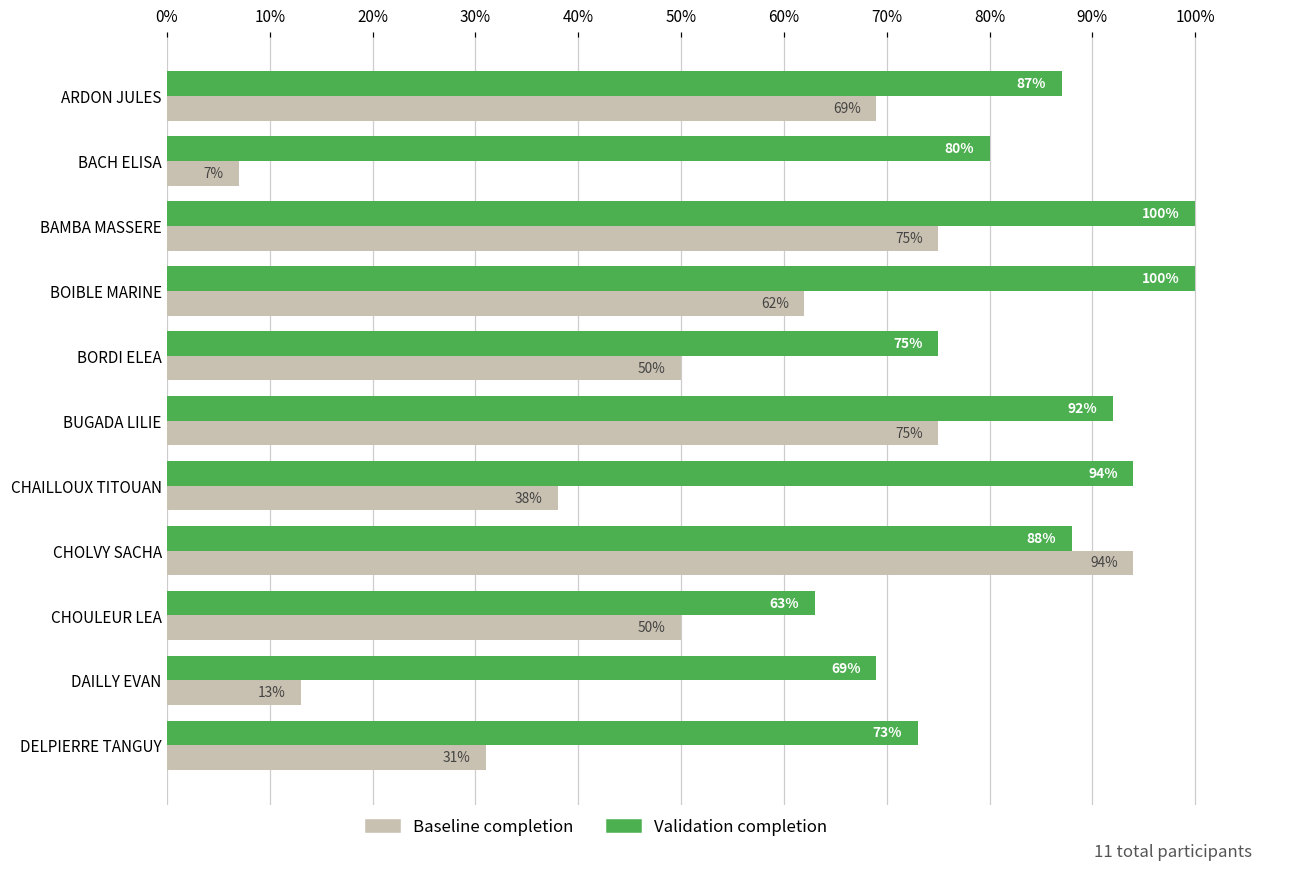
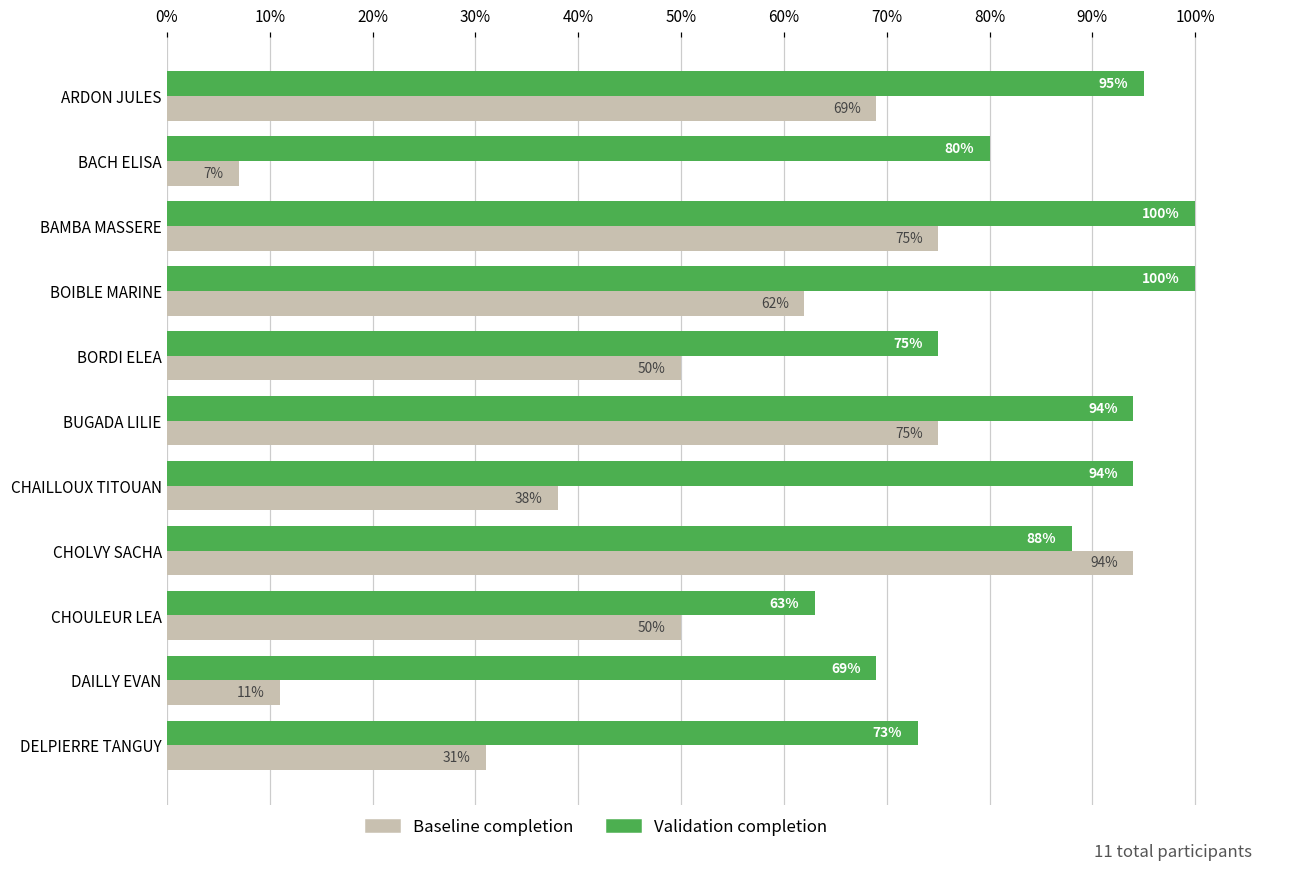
Validation completion, ARDON JULES: 87% -> 95%
Validation completion, BUGADA LILIE: 92% -> 94%
Baseline completion, DAILLY EVAN: 13% -> 11%
